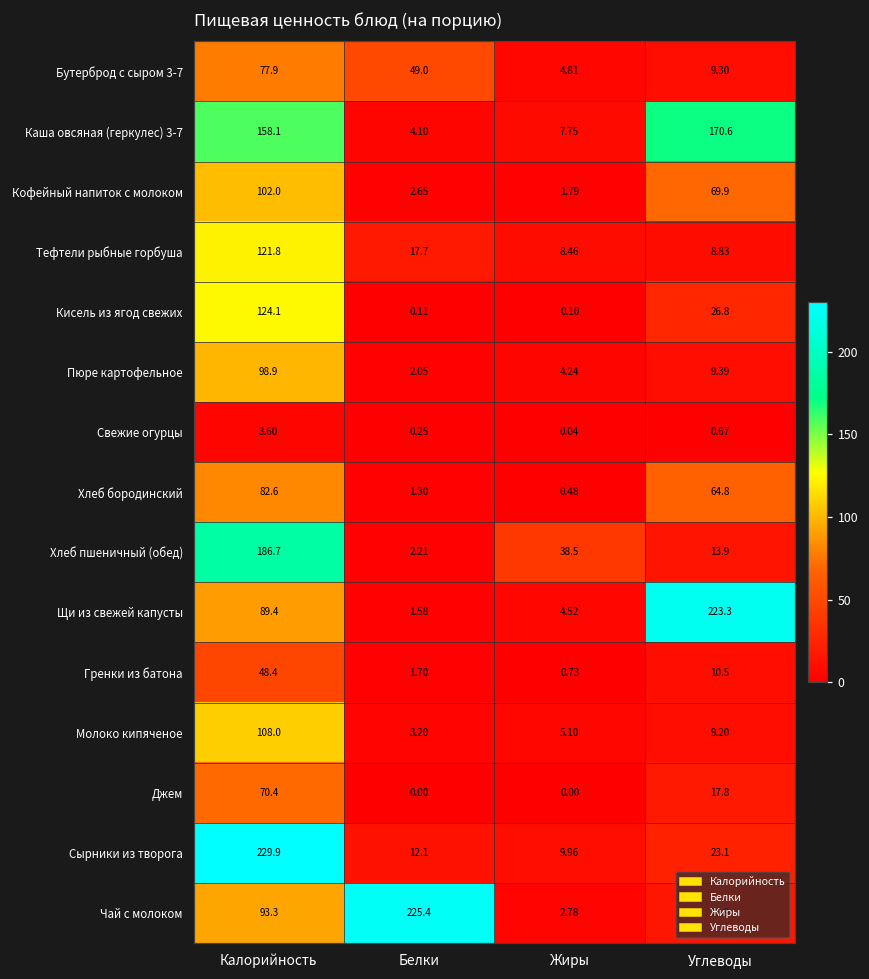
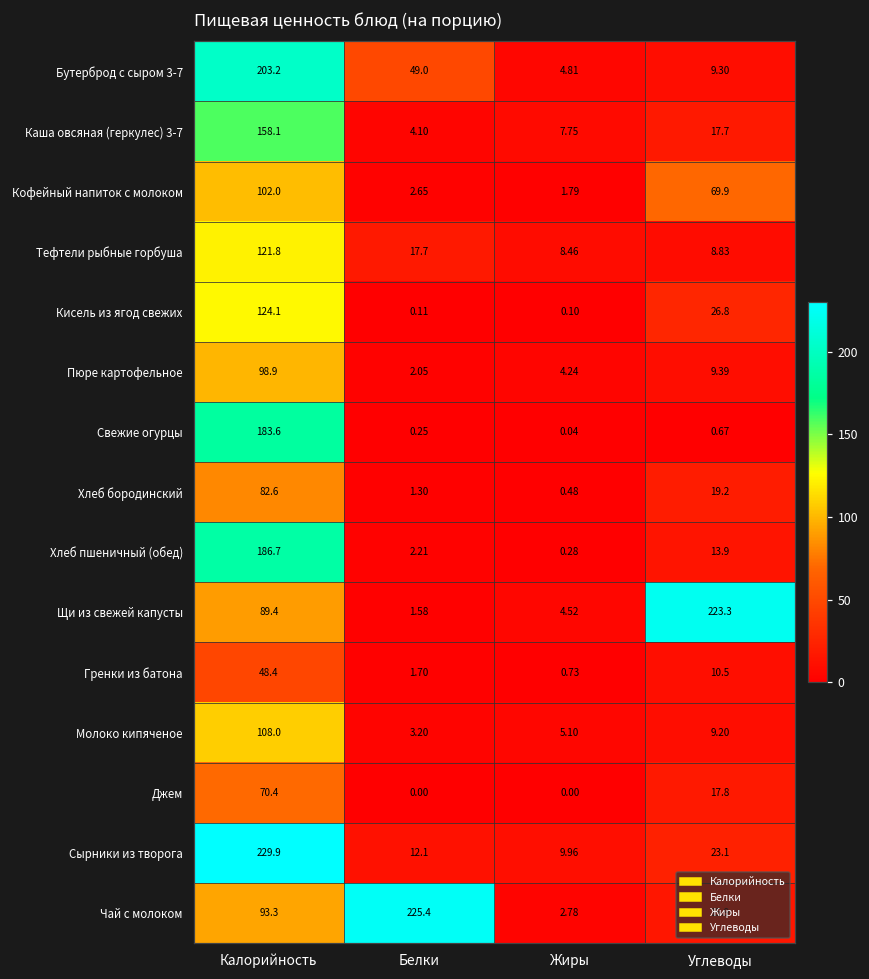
Бутерброд с сыром 3-7, Калорийность: 77.9 -> 203.2
Каша овсяная (геркулес) 3-7, Углеводы: 170.6 -> 17.7
Свежие огурцы, Калорийность: 3.60 -> 183.6
Хлеб бородинский, Углеводы: 64.8 -> 19.2
Хлеб пшеничный (обед), Жиры: 38.5 -> 0.28
